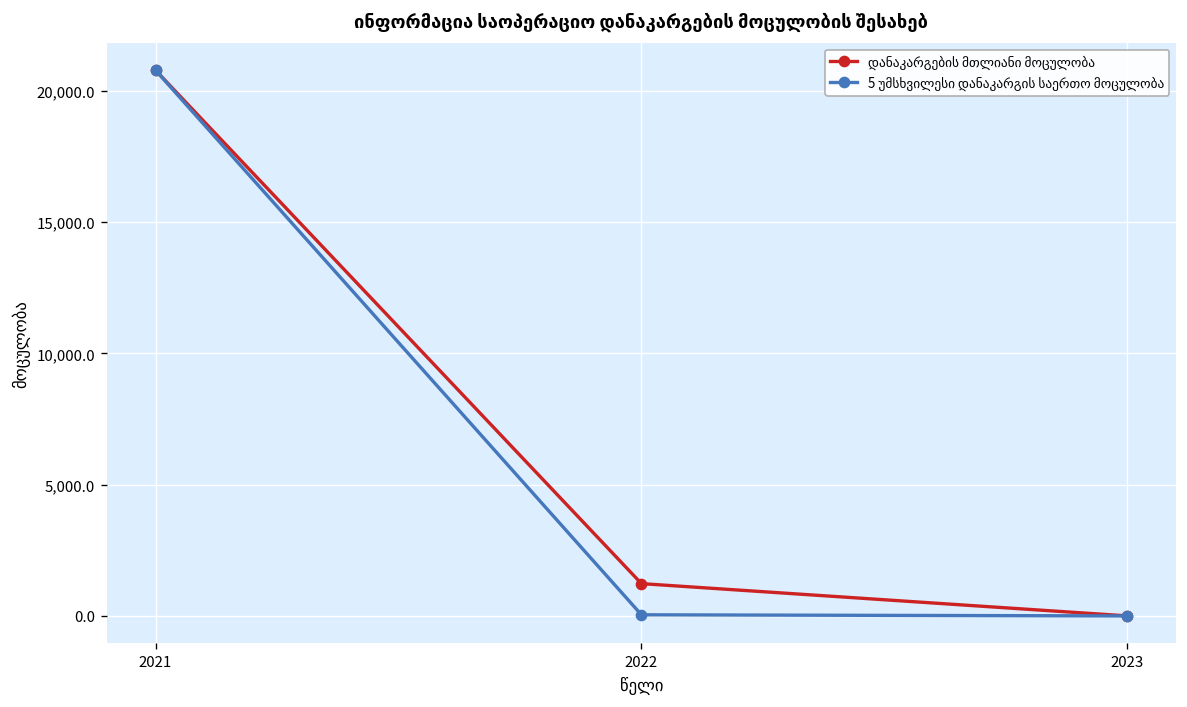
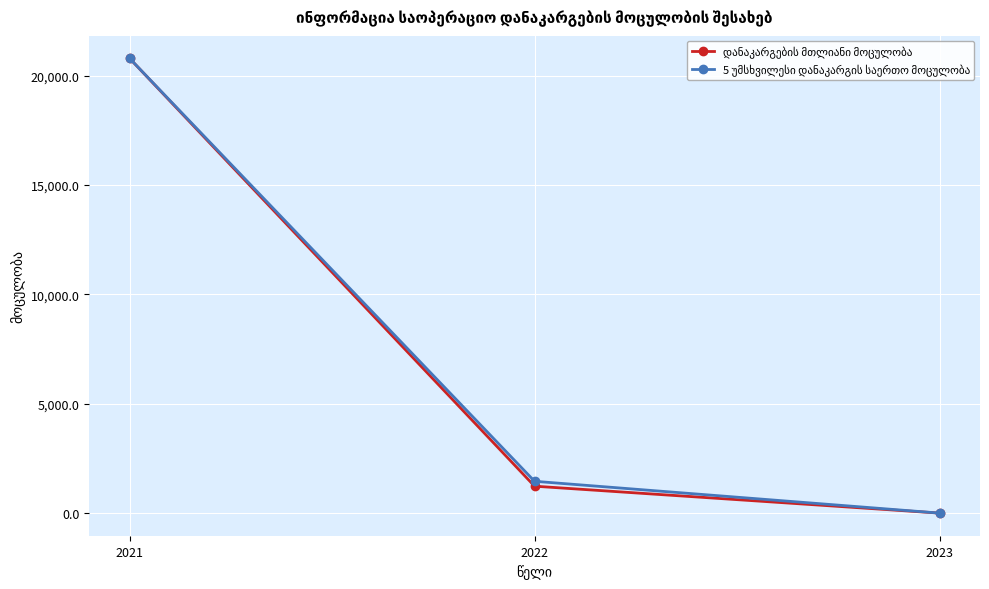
5 უმსხვილესი დანაკარგის საერთო მოცულობა, 2022: 0 -> 1,500
